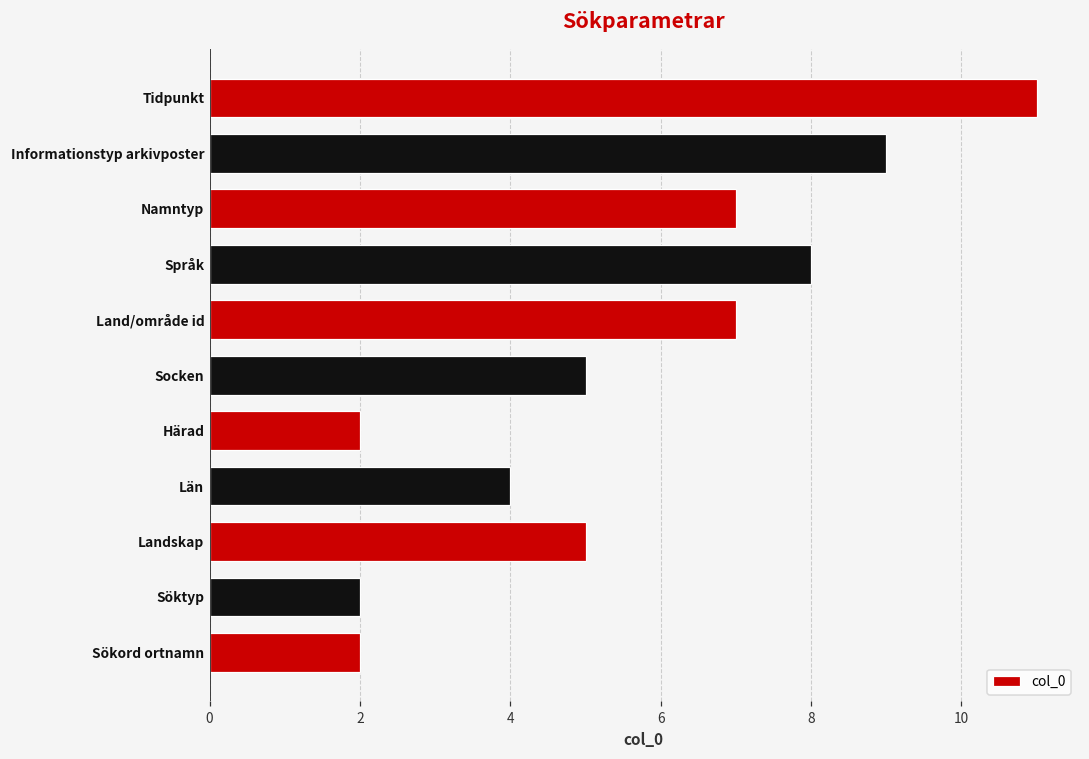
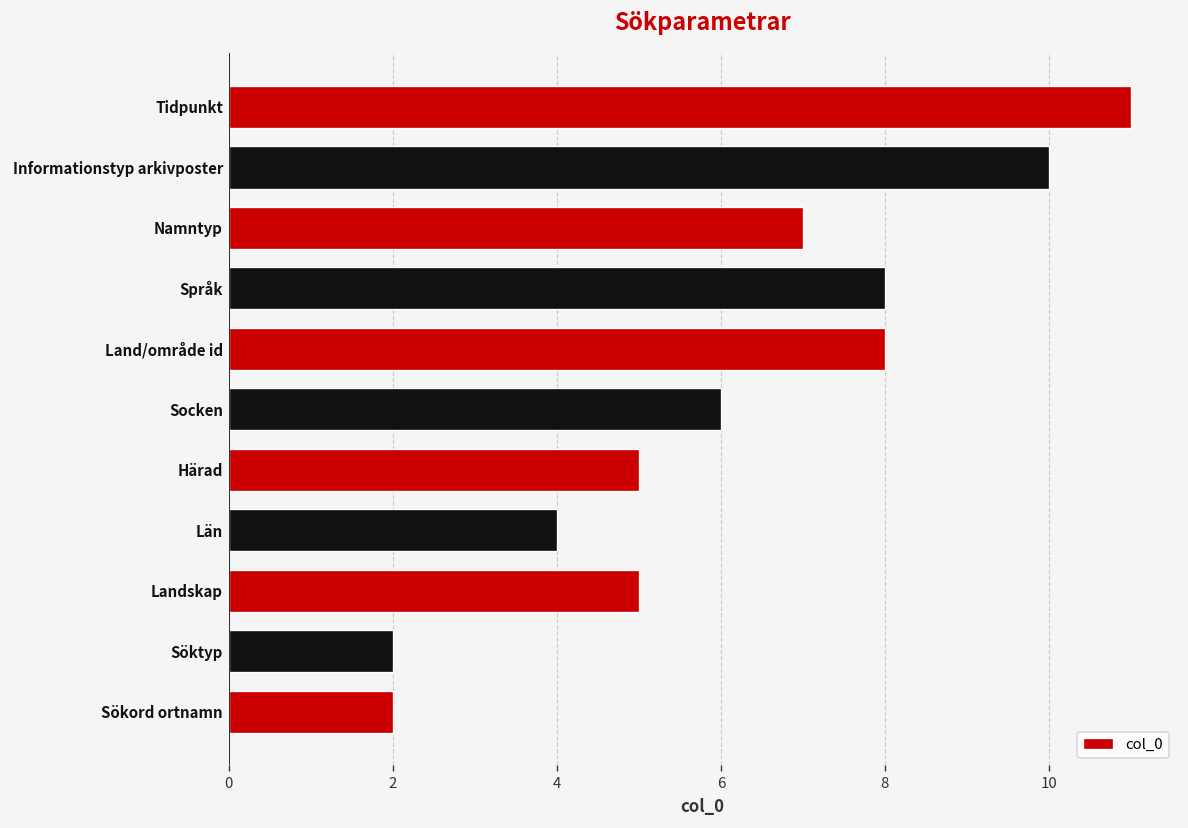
Informationstyp arkivposter: 9 -> 10
Land/område id: 7 -> 8
Socken: 5 -> 6
Härad: 2 -> 5
